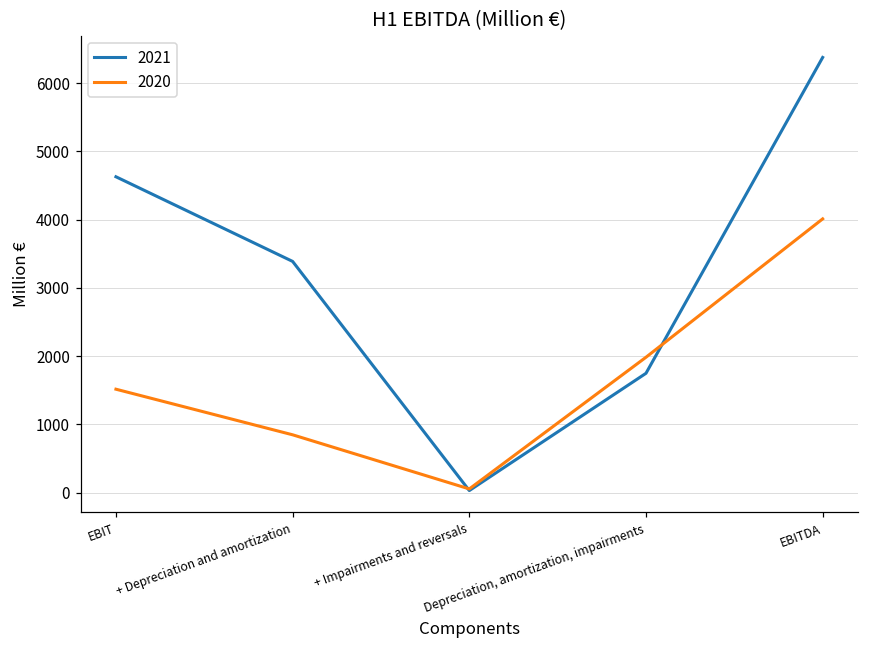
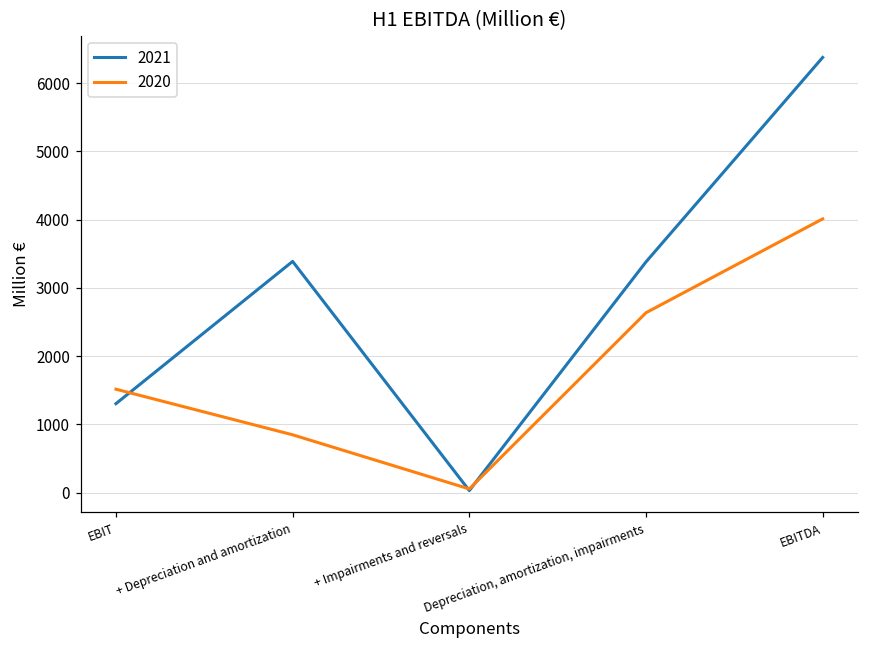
2021, EBIT: 4600 -> 1300
2021, Depreciation, amortization, impairments: 1700 -> 3400
2020, Depreciation, amortization, impairments: 2000 -> 2600
